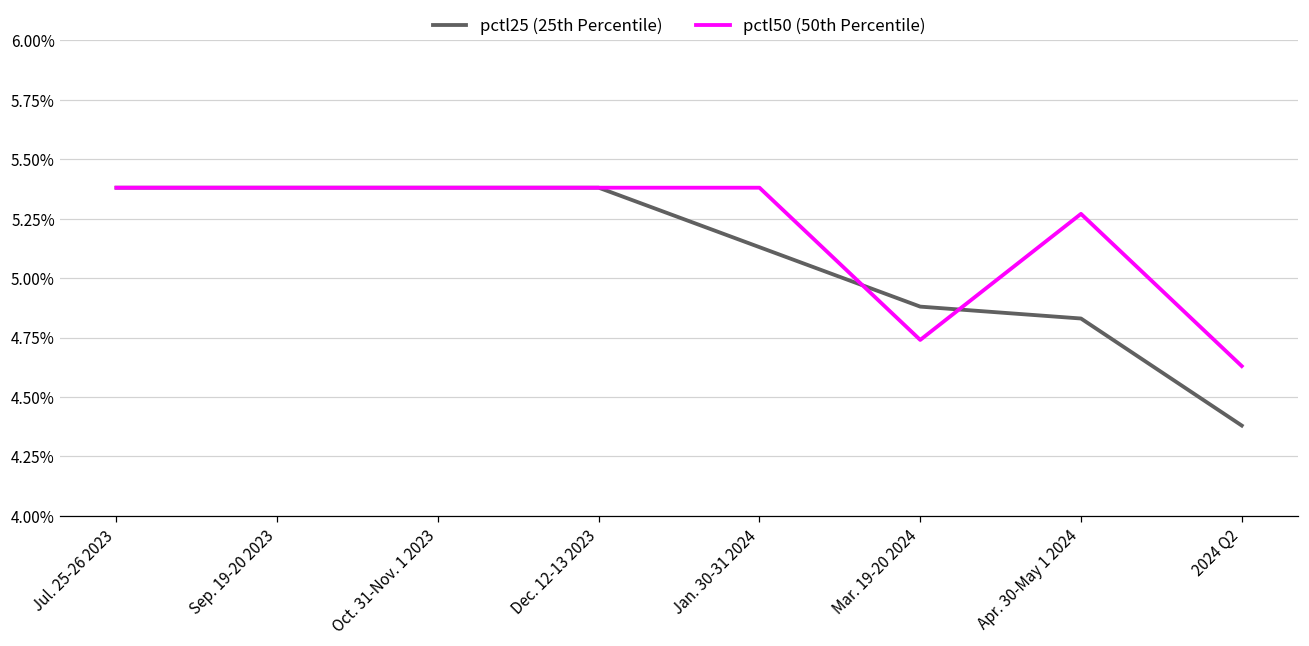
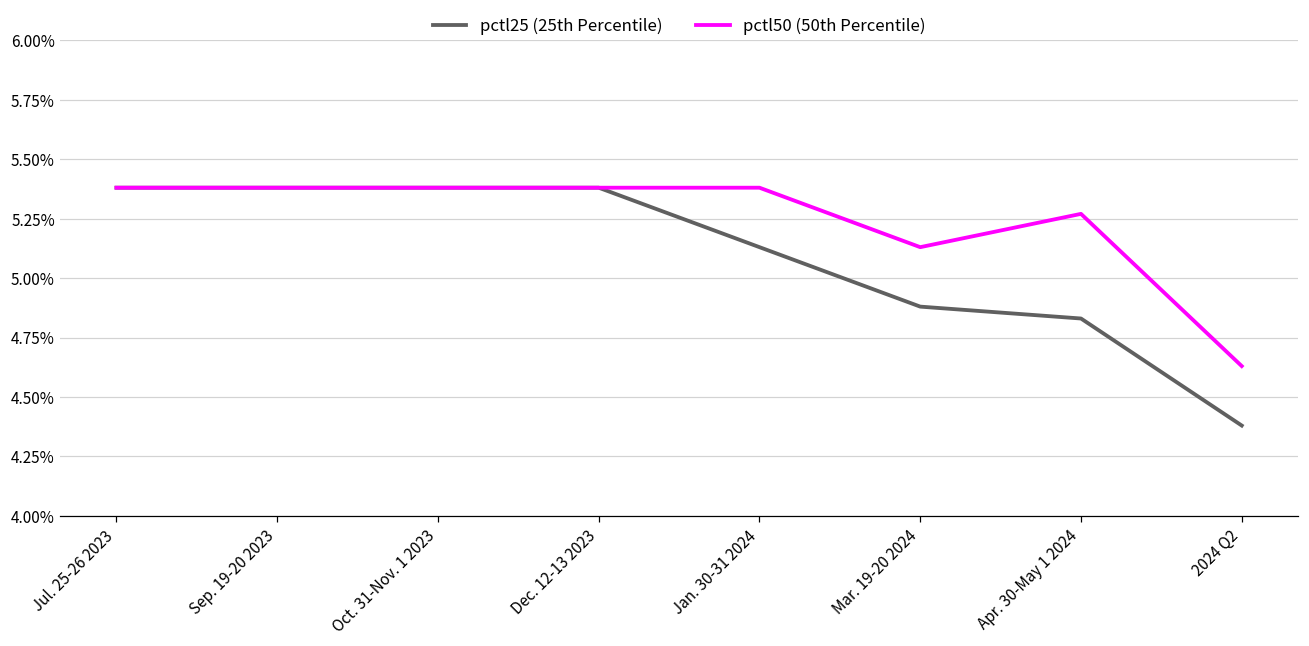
pctl50 (50th Percentile), Mar. 19-20 2024: 4.74% -> 5.13%
